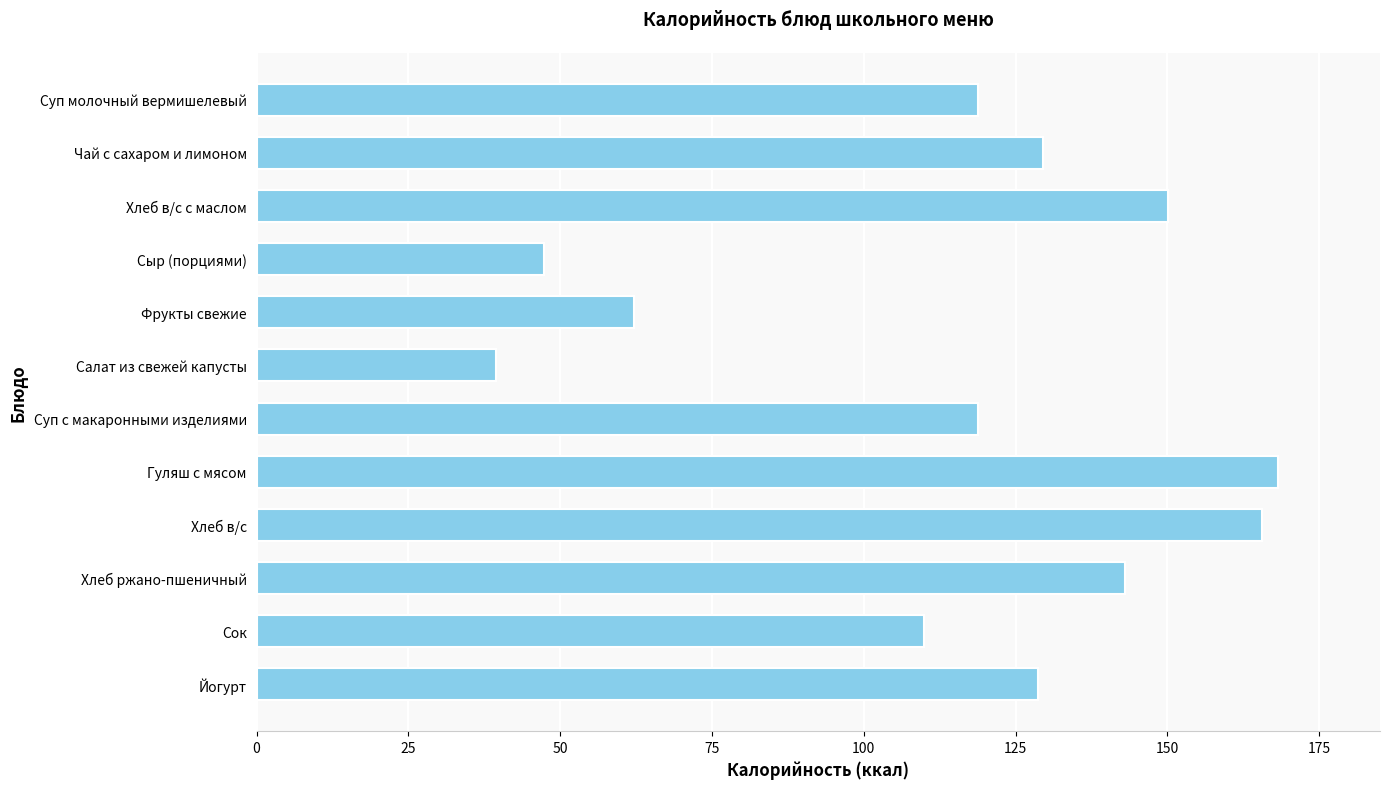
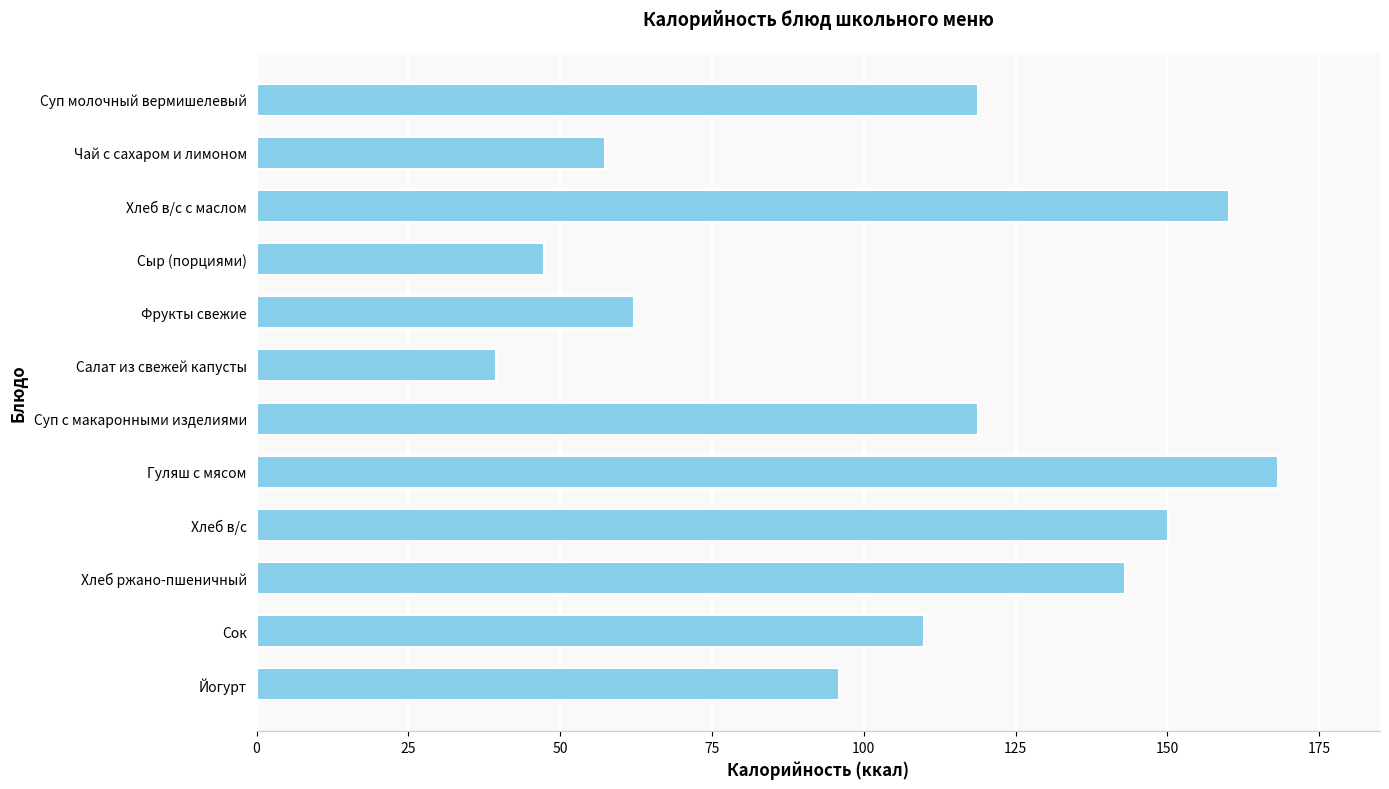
Чай с сахаром и лимоном: 129 -> 57
Хлеб в/с с маслом: 150 -> 160
Хлеб в/с: 166 -> 150
Йогурт: 129 -> 96
